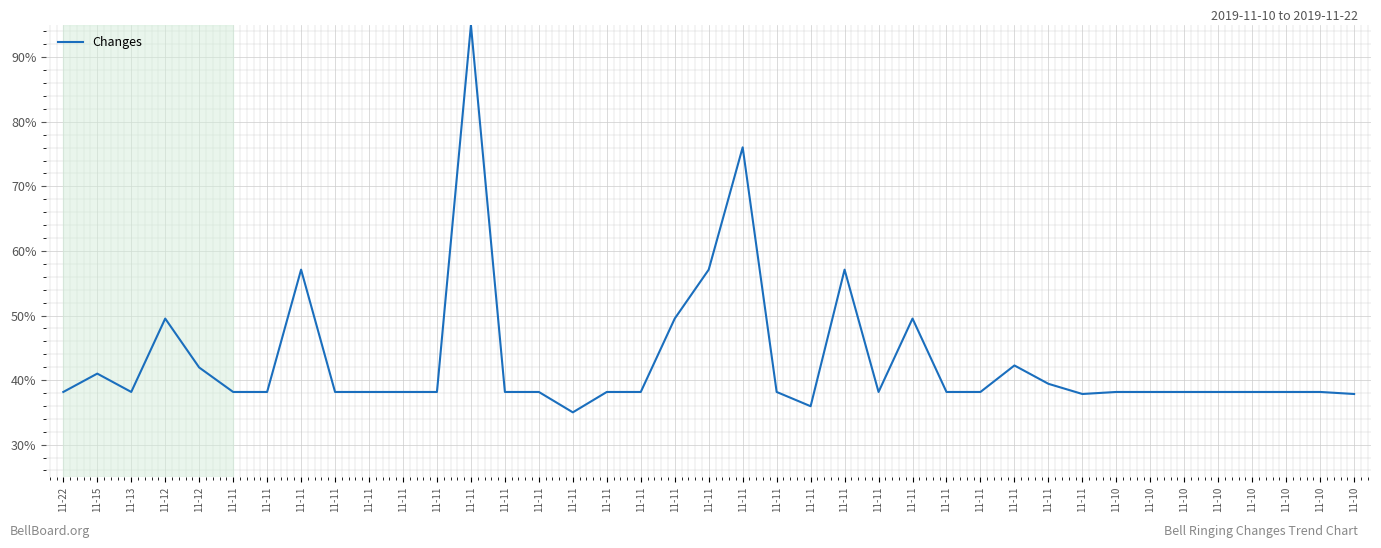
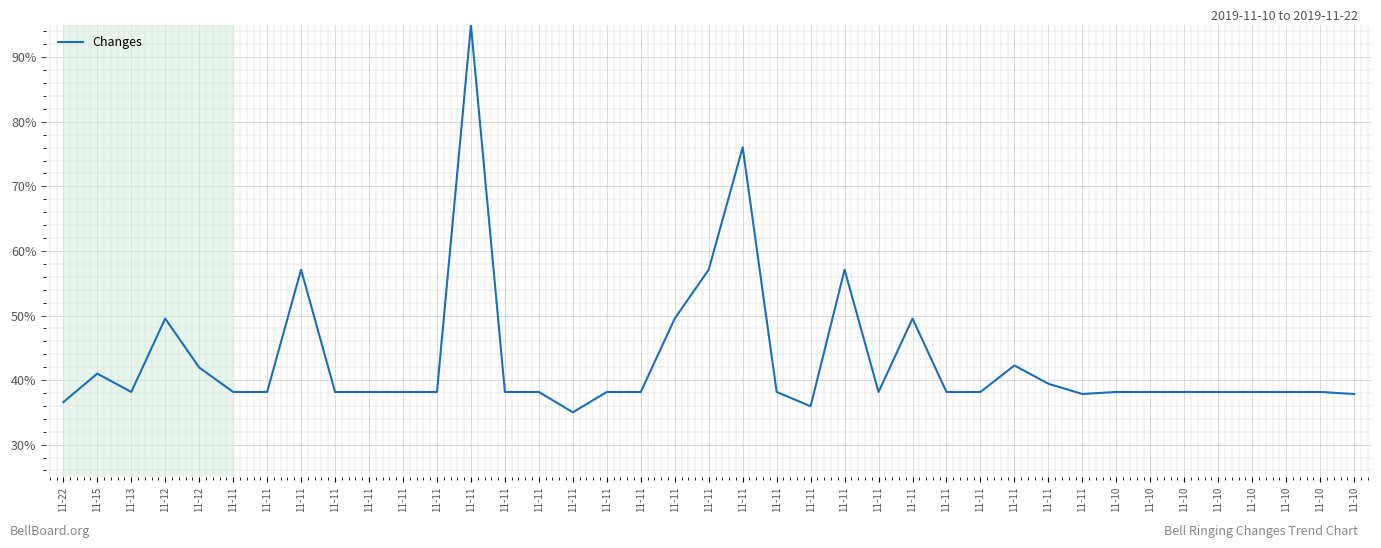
11-22: 38% -> 37%
